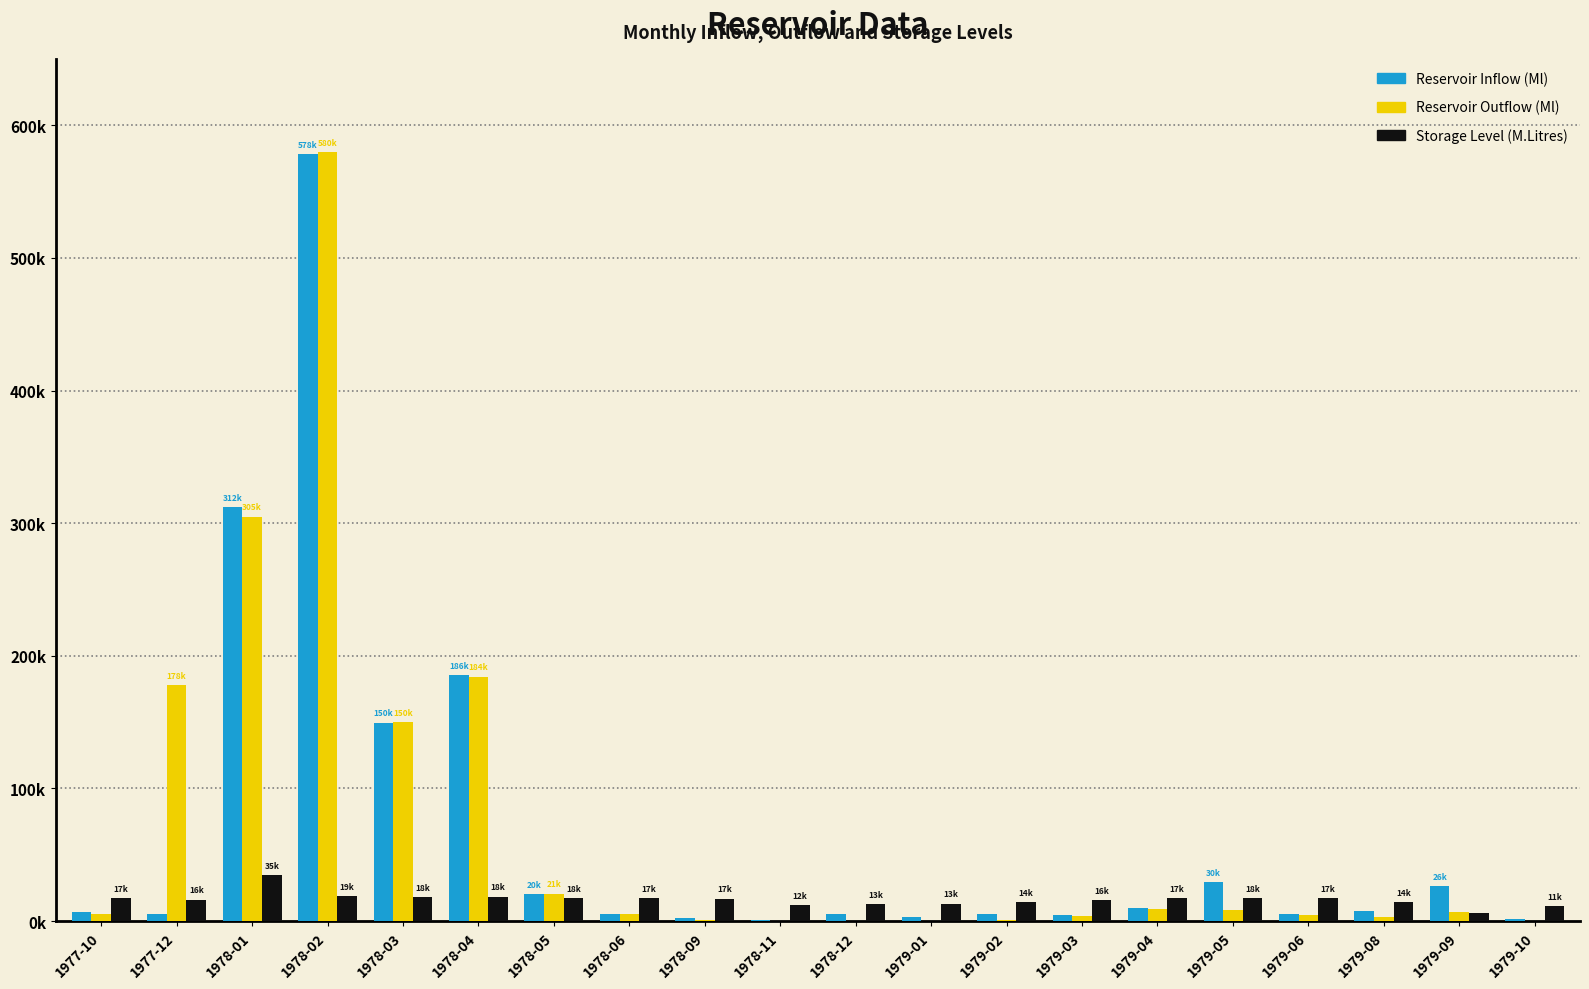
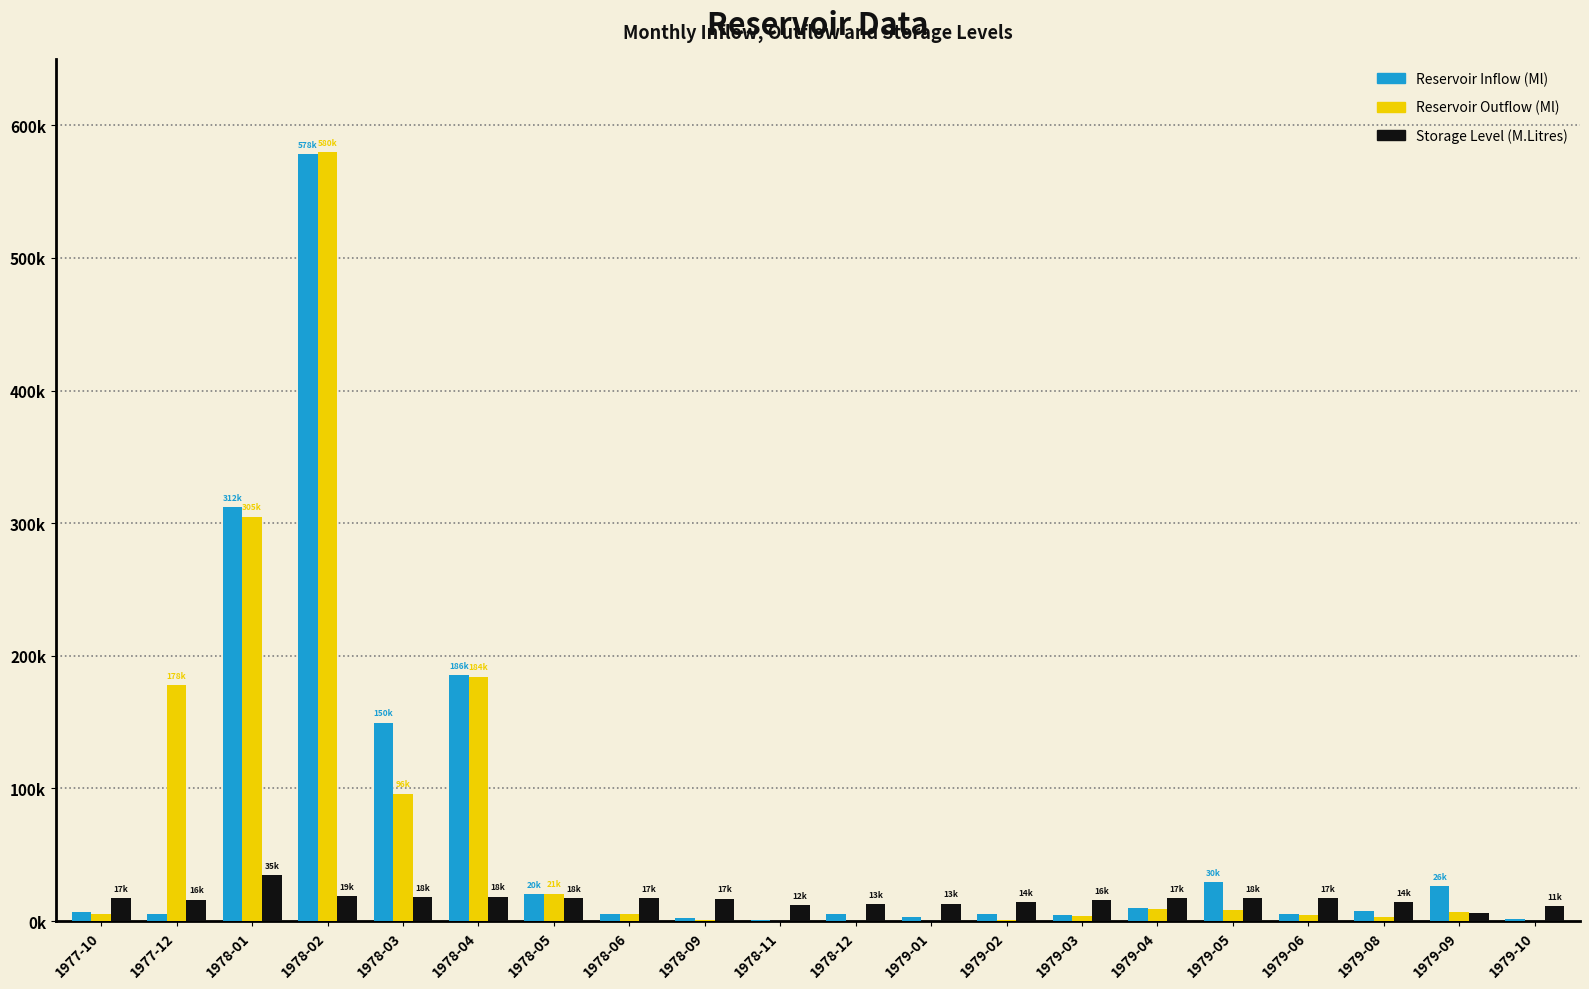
Reservoir Outflow (Ml), 1978-03: 150k -> 96k
